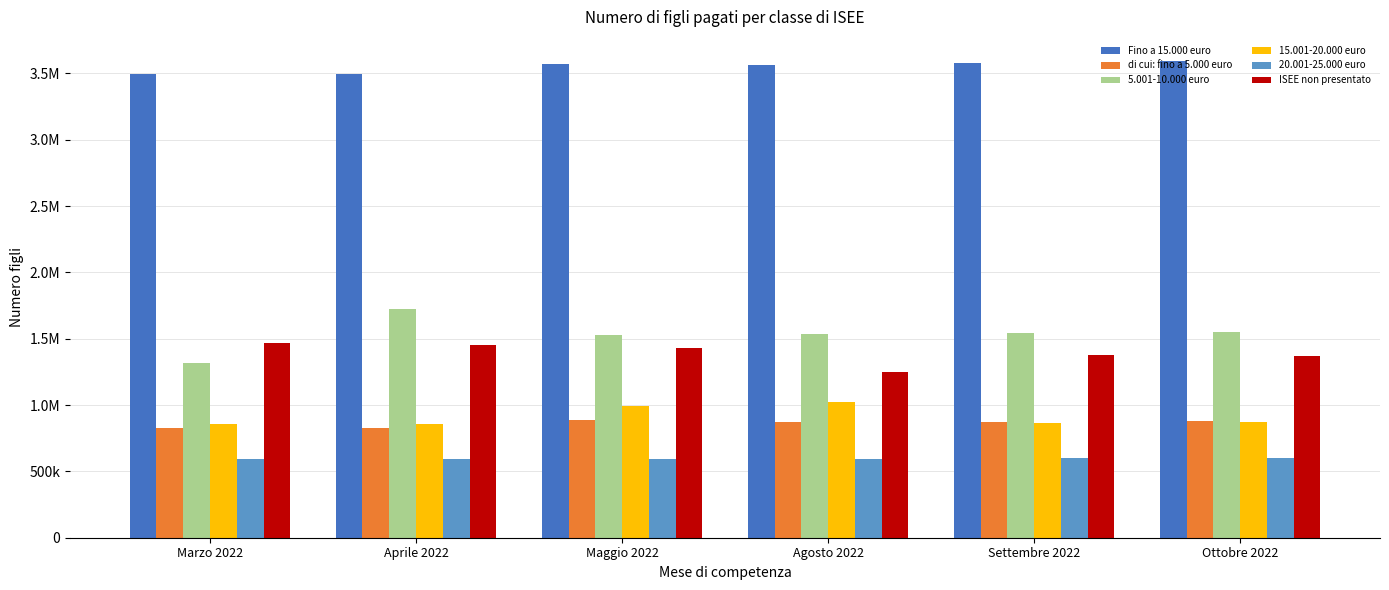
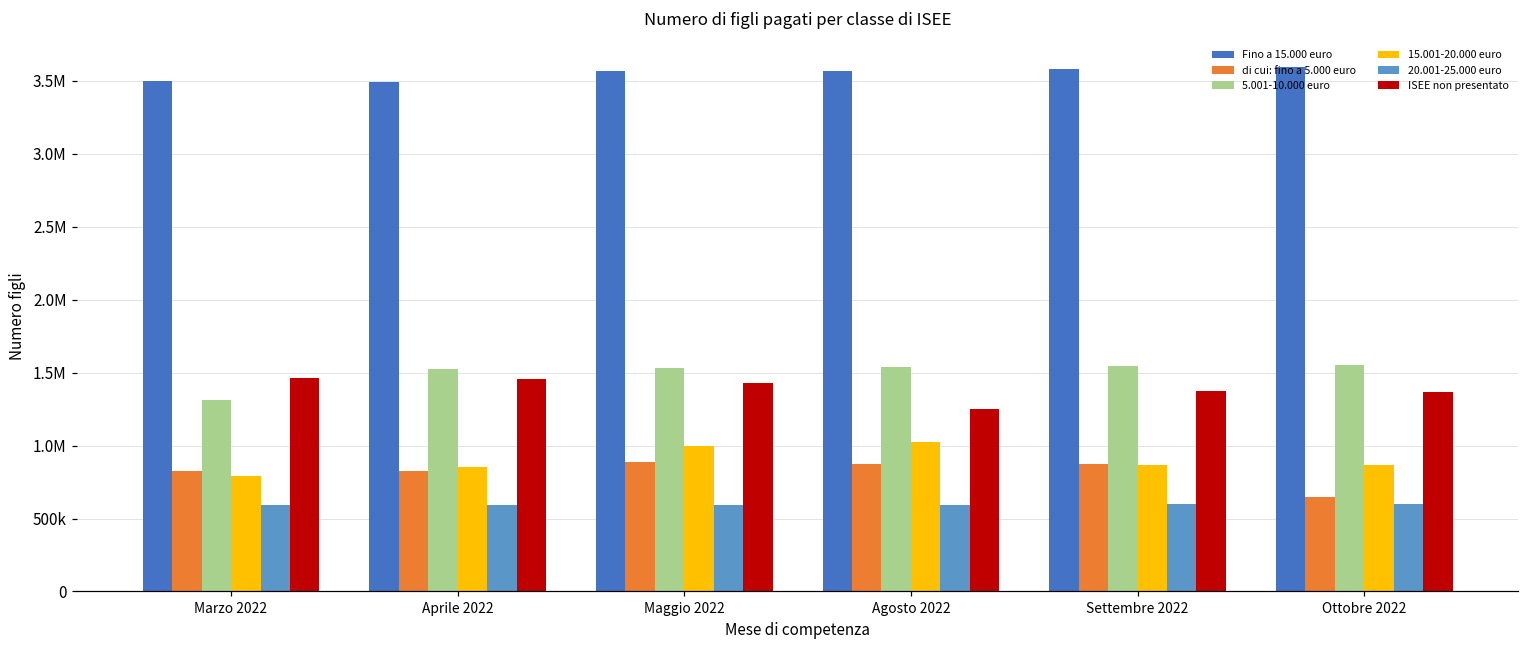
15.001-20.000 euro, Marzo 2022: 860000 -> 790000
5.001-10.000 euro, Aprile 2022: 1720000 -> 1520000
di cui: fino a 5.000 euro, Ottobre 2022: 880000 -> 650000
